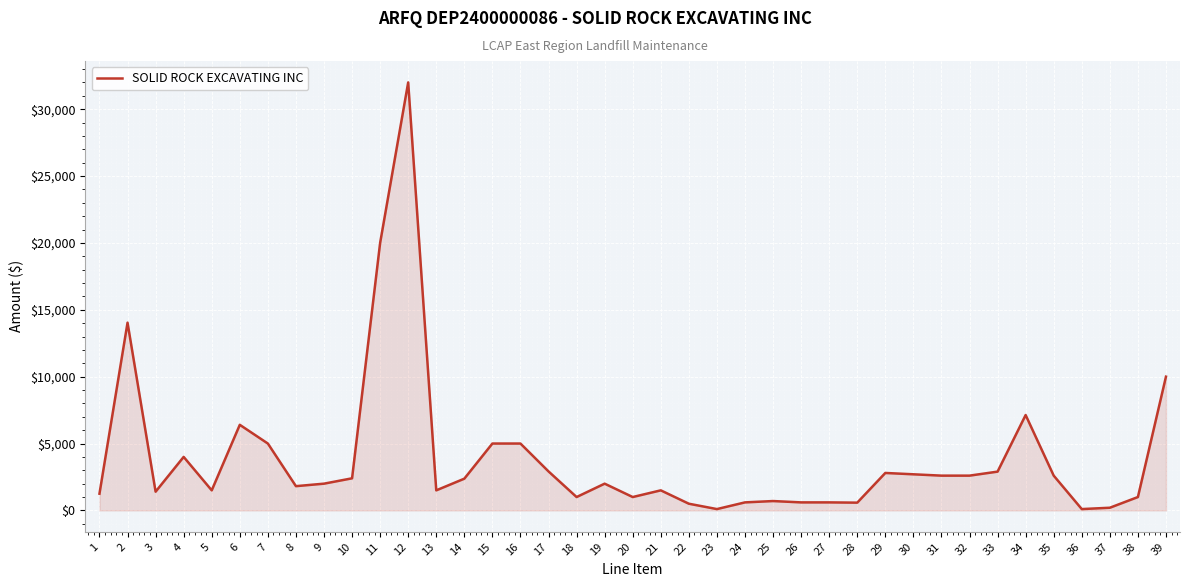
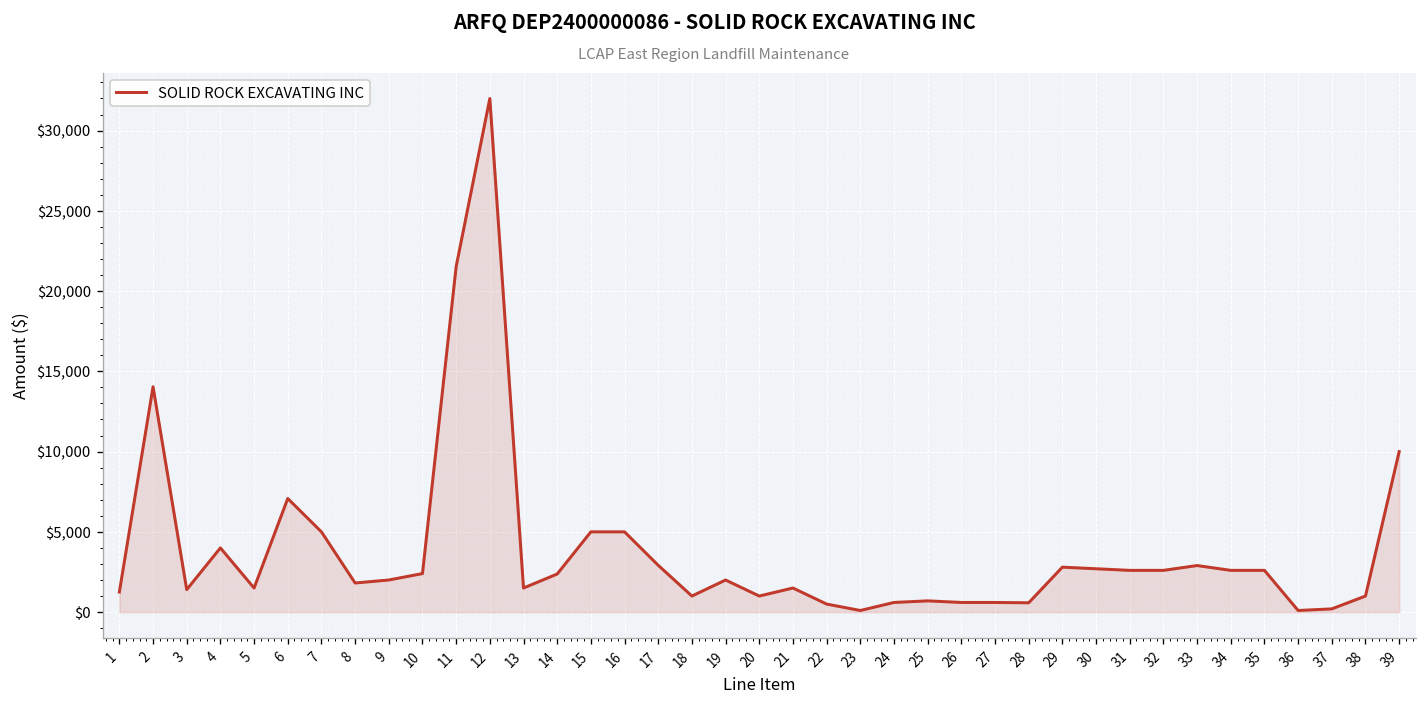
6: $6,400 -> $7,100
11: $20,000 -> $21,500
34: $7,100 -> $2,600
